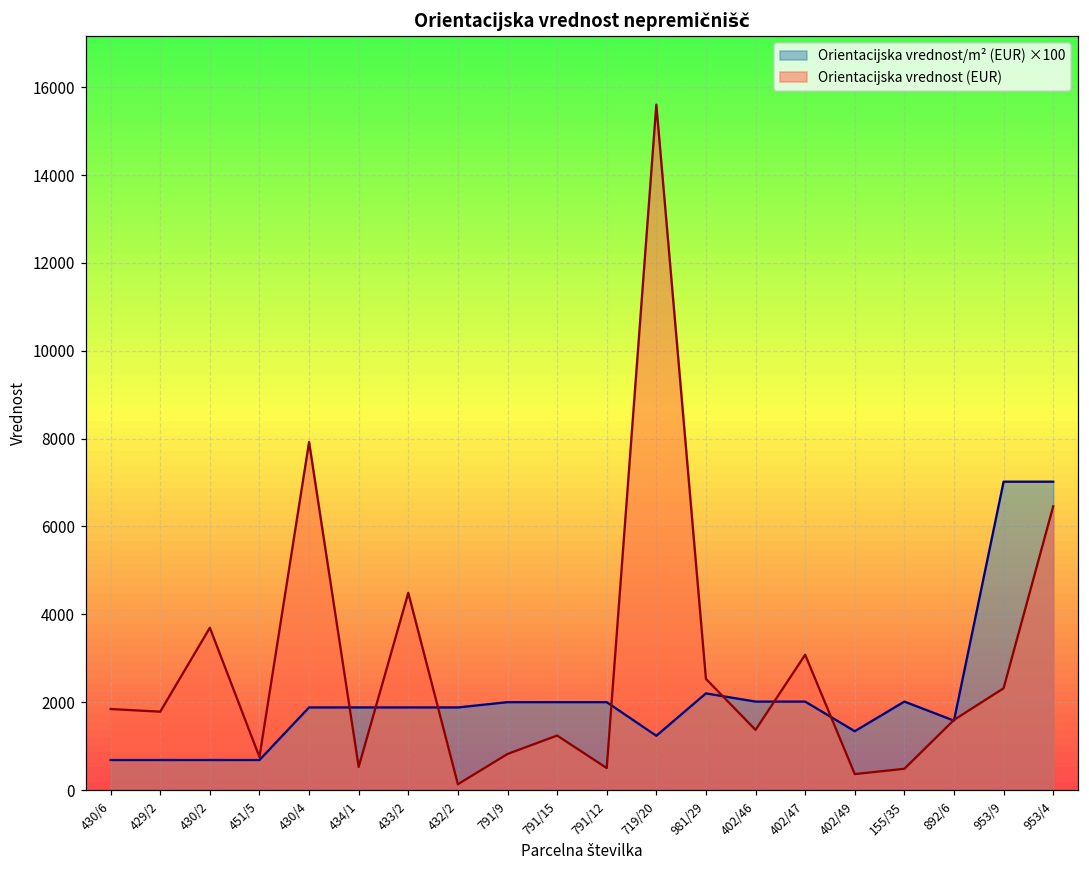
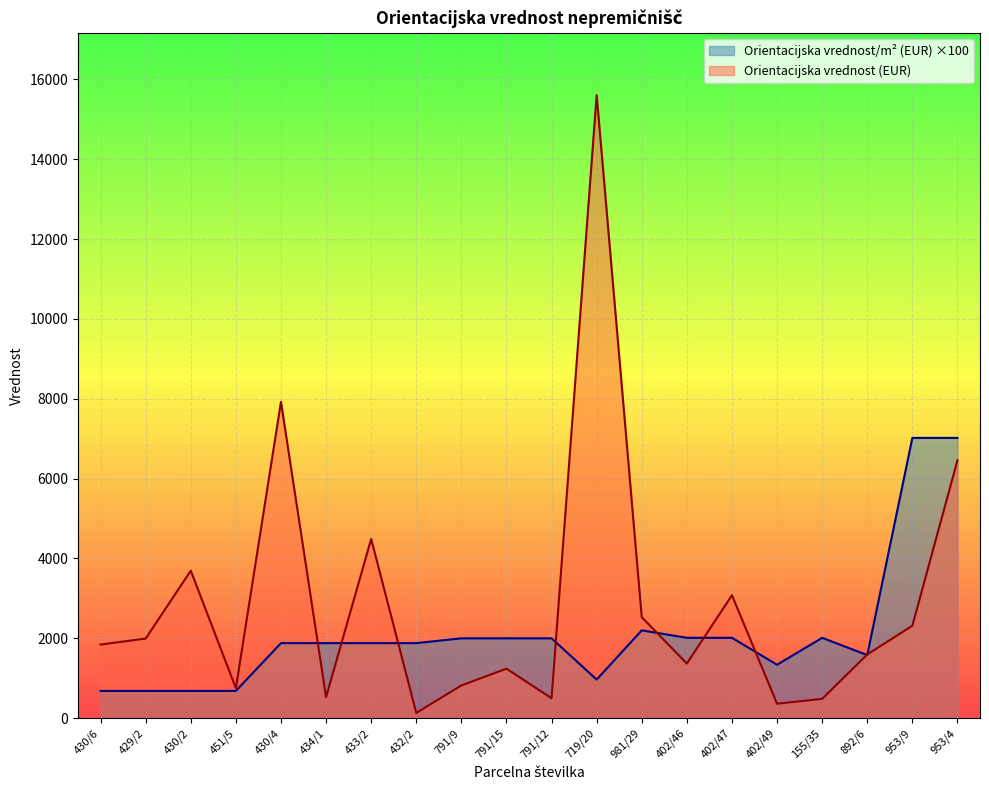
Orientacijska vrednost (EUR), 429/2: 1800 -> 2000
Orientacijska vrednost/m² (EUR) ×100, 719/20: 1200 -> 1000
